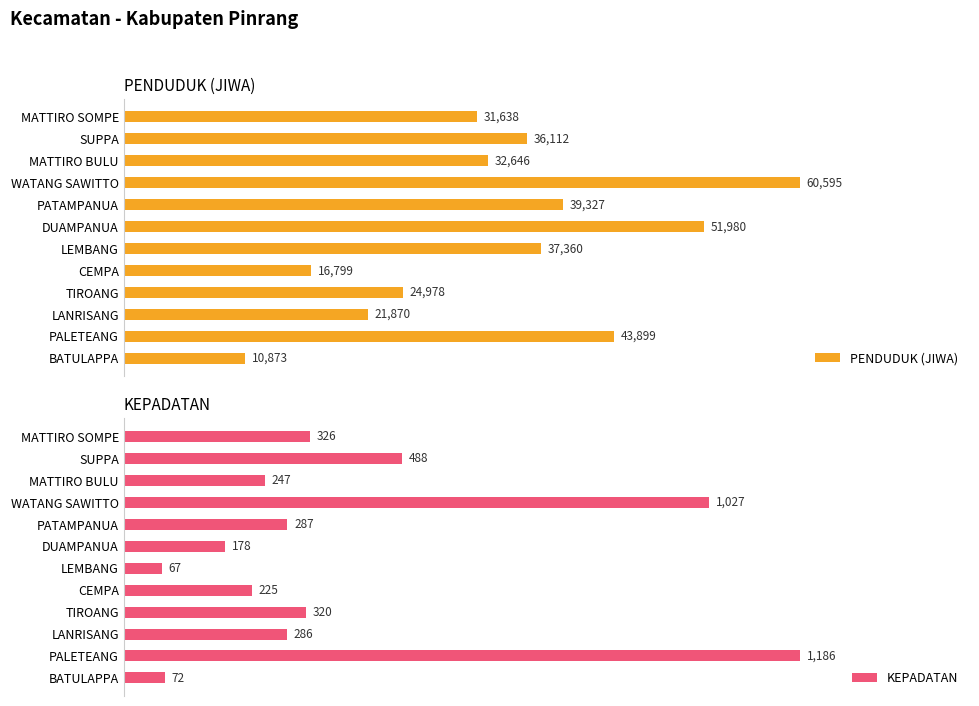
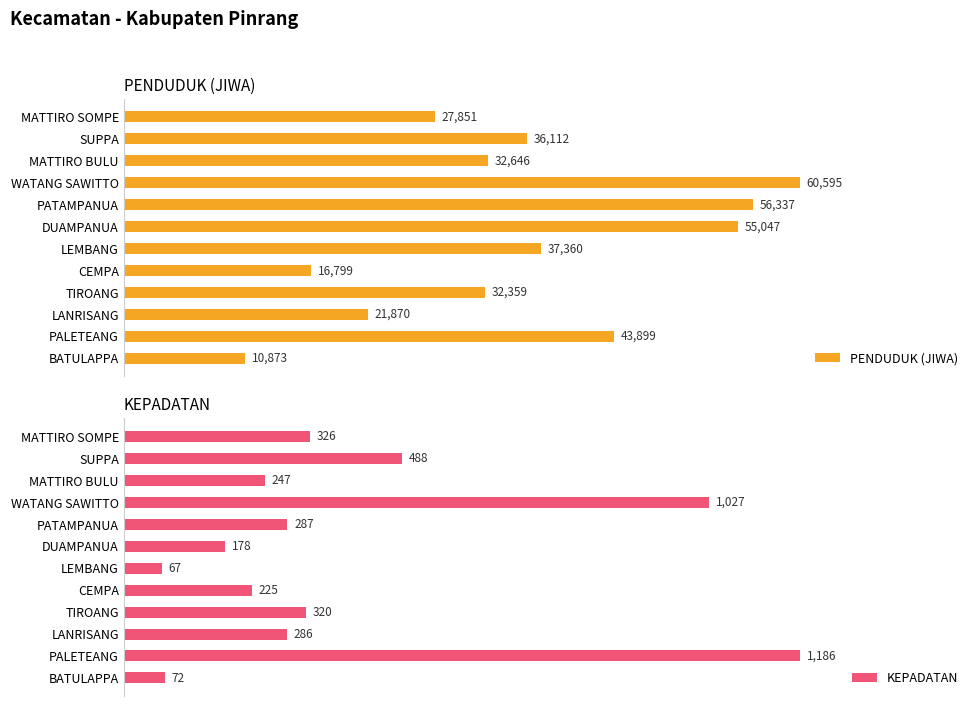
PENDUDUK (JIWA), MATTIRO SOMPE: 31,638 -> 27,851
PENDUDUK (JIWA), PATAMPANUA: 39,327 -> 56,337
PENDUDUK (JIWA), DUAMPANUA: 51,980 -> 55,047
PENDUDUK (JIWA), TIROANG: 24,978 -> 32,359
